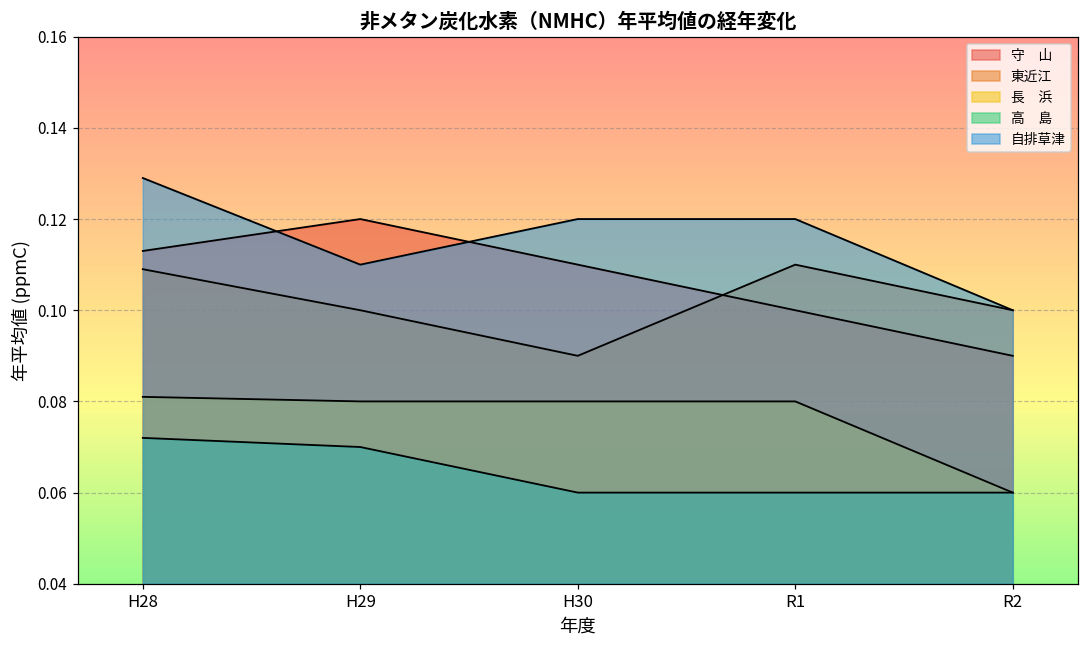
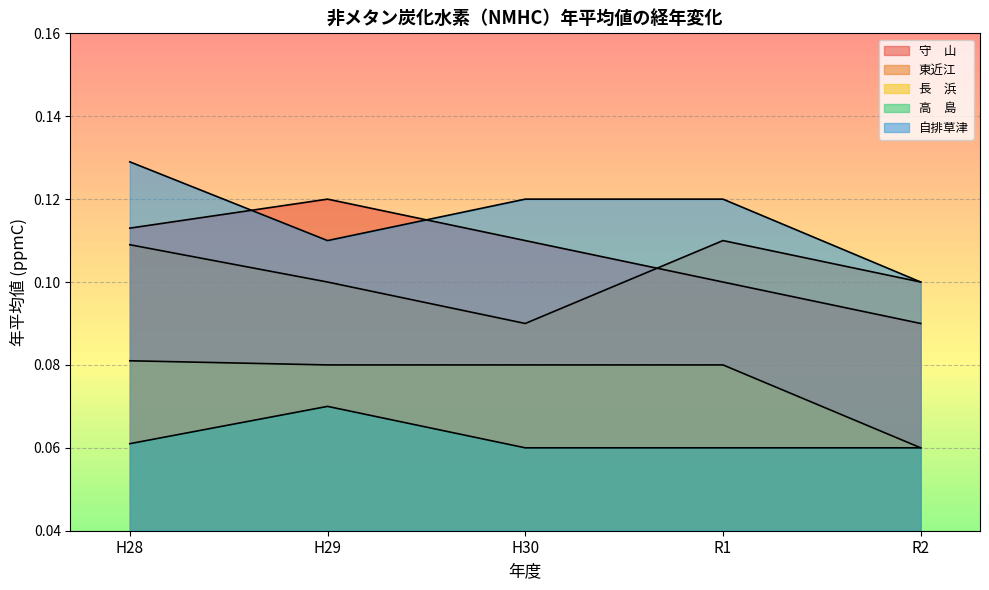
高 島, H28: 0.072 -> 0.061
